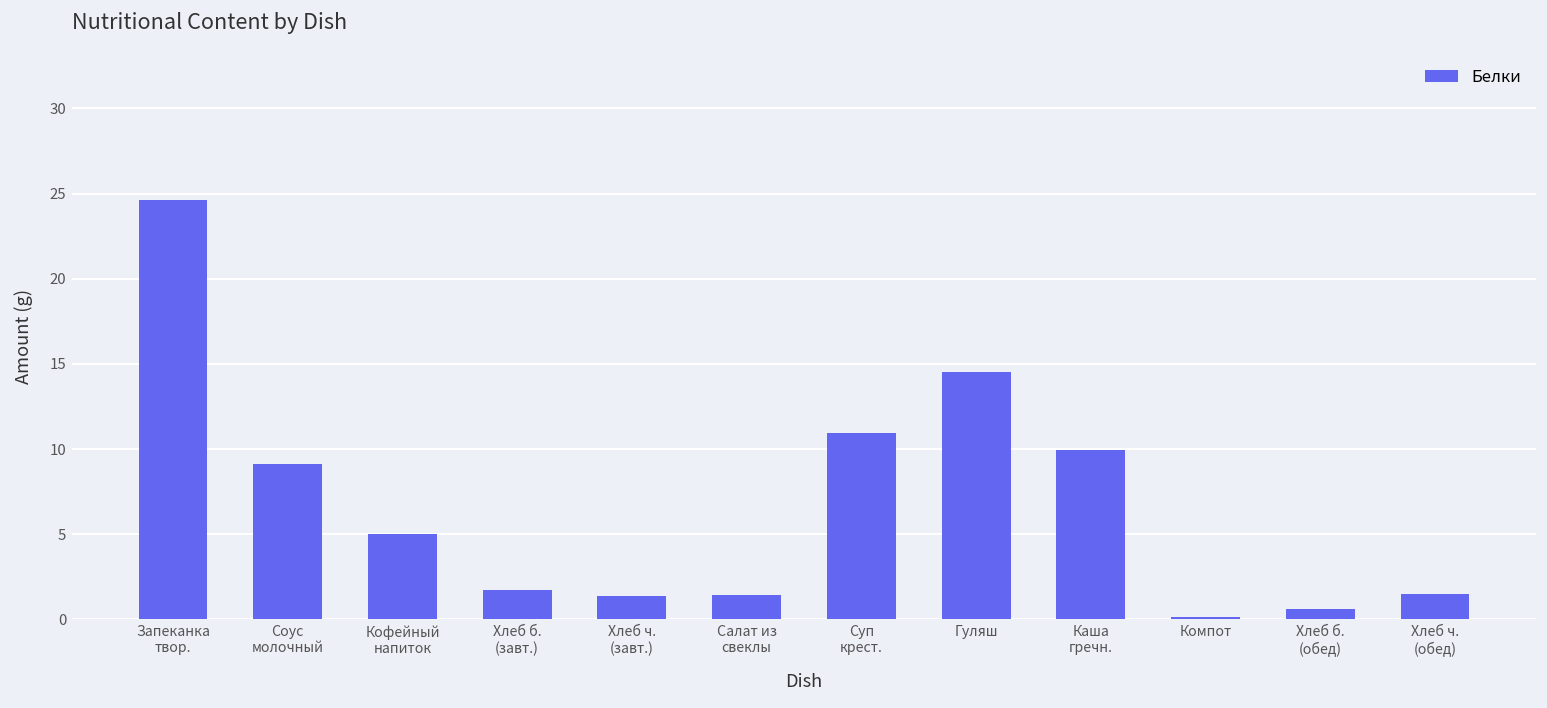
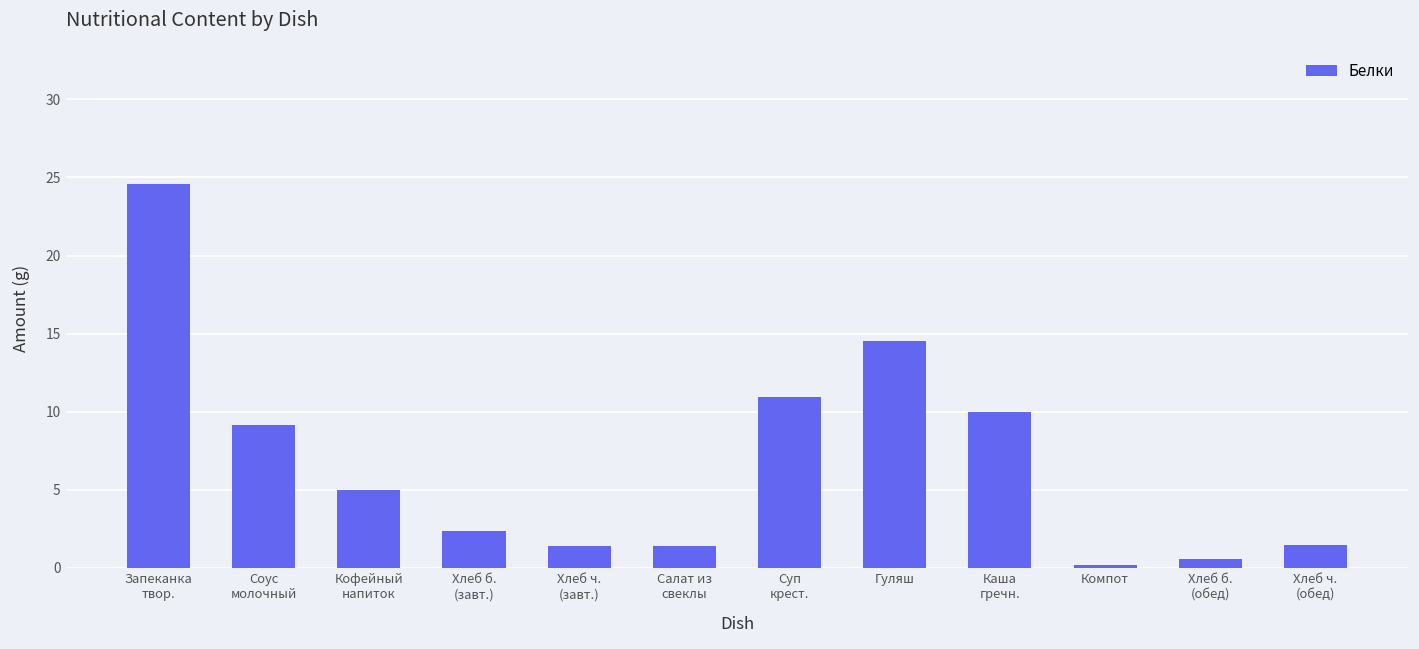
Хлеб б. (завт.): 1.7 -> 2.4
